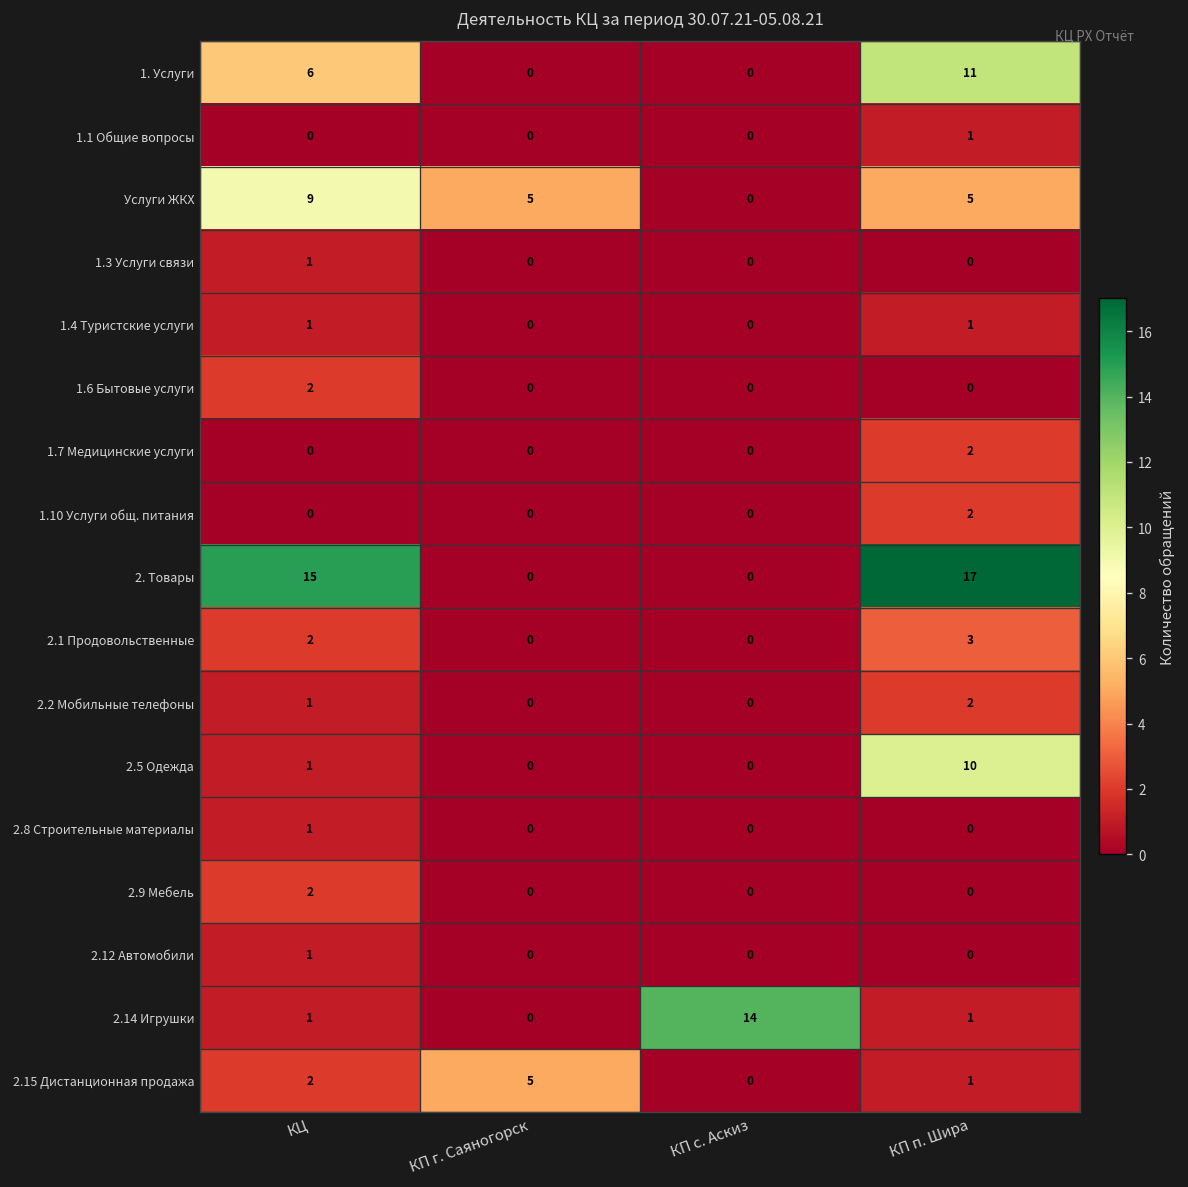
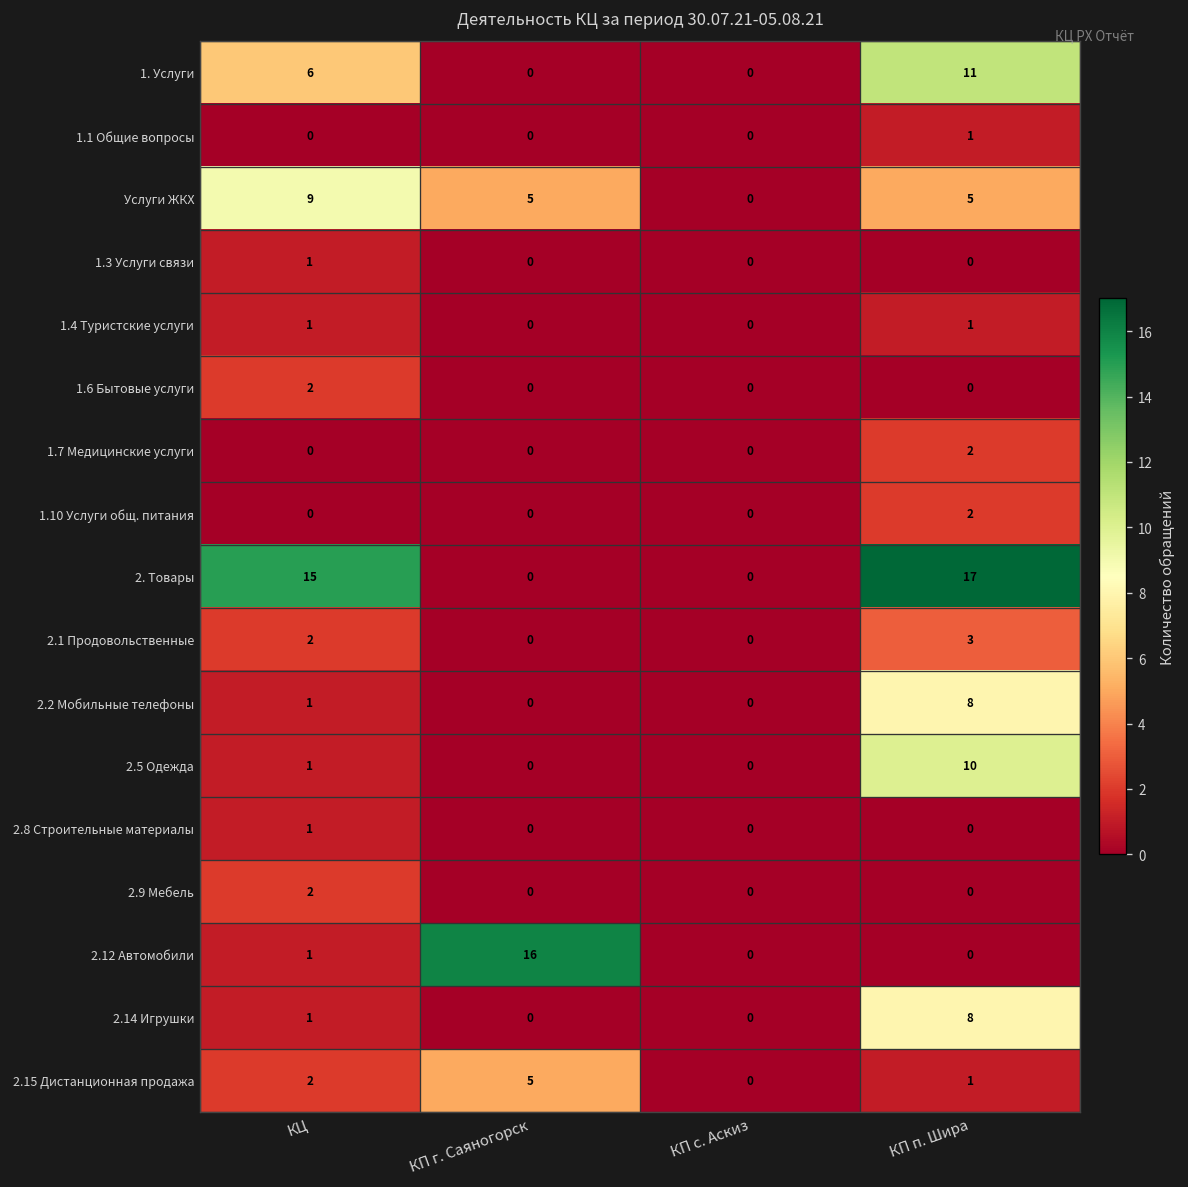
2.2 Мобильные телефоны, КП п. Шира: 2 -> 8
2.12 Автомобили, КП г. Саяногорск: 0 -> 16
2.14 Игрушки, КП с. Аскиз: 14 -> 0
2.14 Игрушки, КП п. Шира: 1 -> 8
